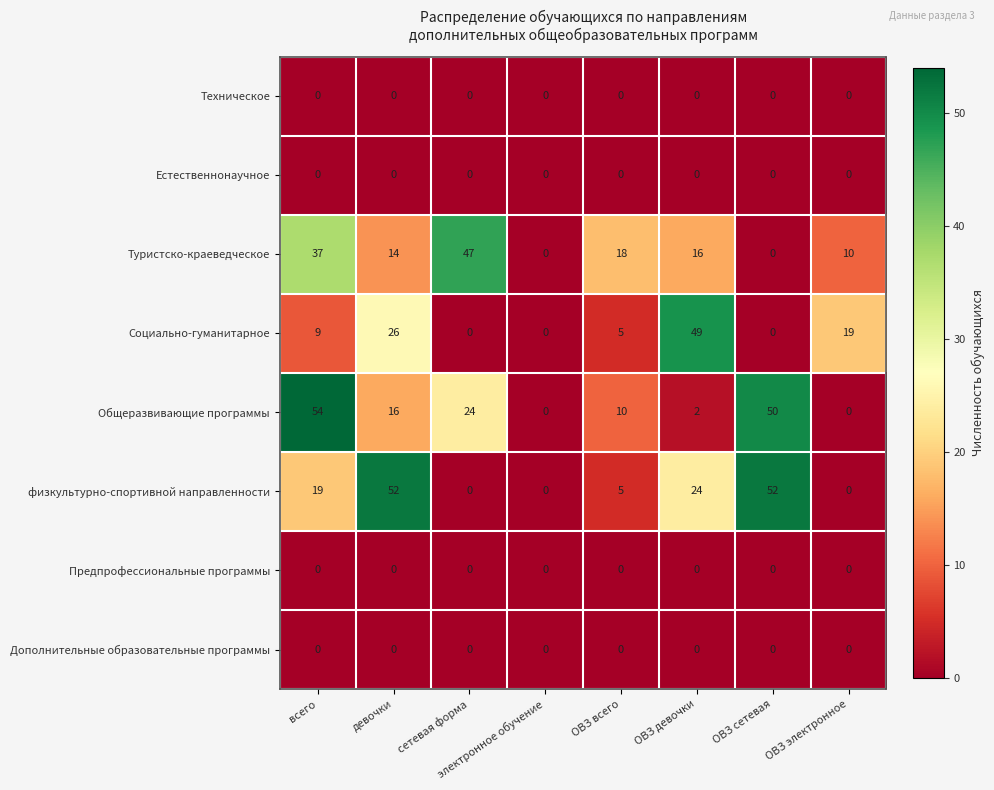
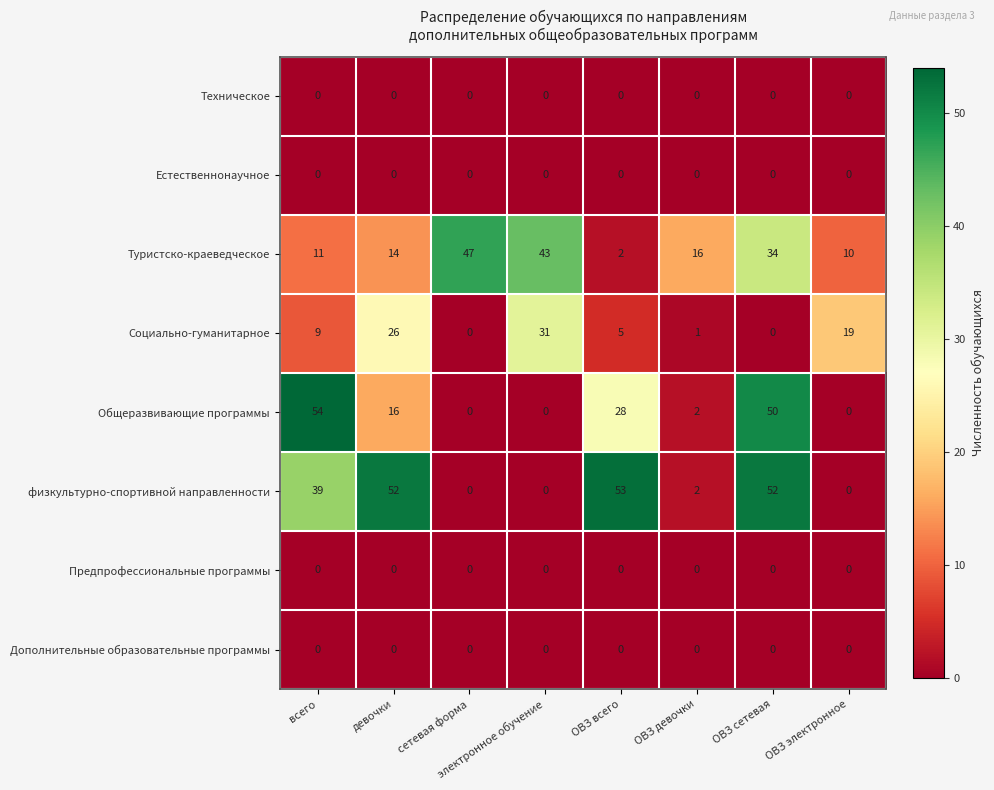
Туристско-краеведческое, всего: 37 -> 11
Туристско-краеведческое, электронное обучение: 0 -> 43
Туристско-краеведческое, ОВЗ всего: 18 -> 2
Туристско-краеведческое, ОВЗ сетевая: 0 -> 34
Социально-гуманитарное, электронное обучение: 0 -> 31
Социально-гуманитарное, ОВЗ девочки: 49 -> 1
Общеразвивающие программы, сетевая форма: 24 -> 0
Общеразвивающие программы, ОВЗ всего: 10 -> 28
физкультурно-спортивной направленности, всего: 19 -> 39
физкультурно-спортивной направленности, ОВЗ всего: 5 -> 53
физкультурно-спортивной направленности, ОВЗ девочки: 24 -> 2
